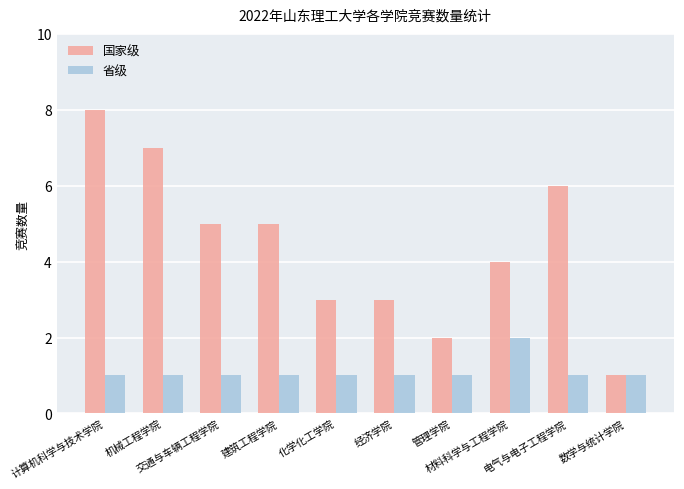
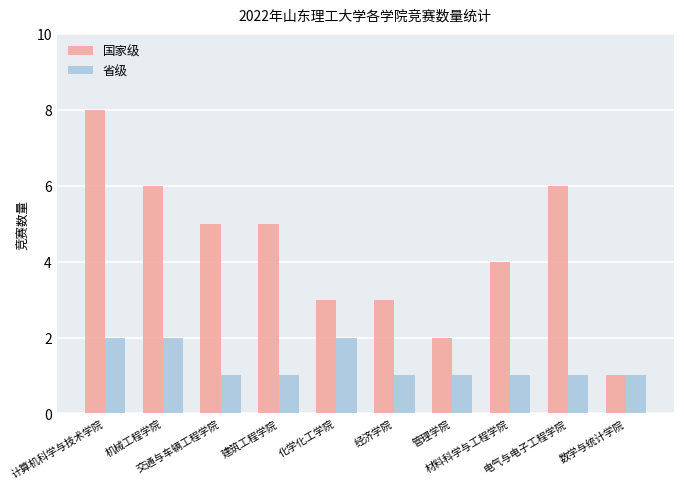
省级, 计算机科学与技术学院: 1 -> 2
国家级, 机械工程学院: 7 -> 6
省级, 机械工程学院: 1 -> 2
省级, 化学化工学院: 1 -> 2
省级, 材料科学与工程学院: 2 -> 1
